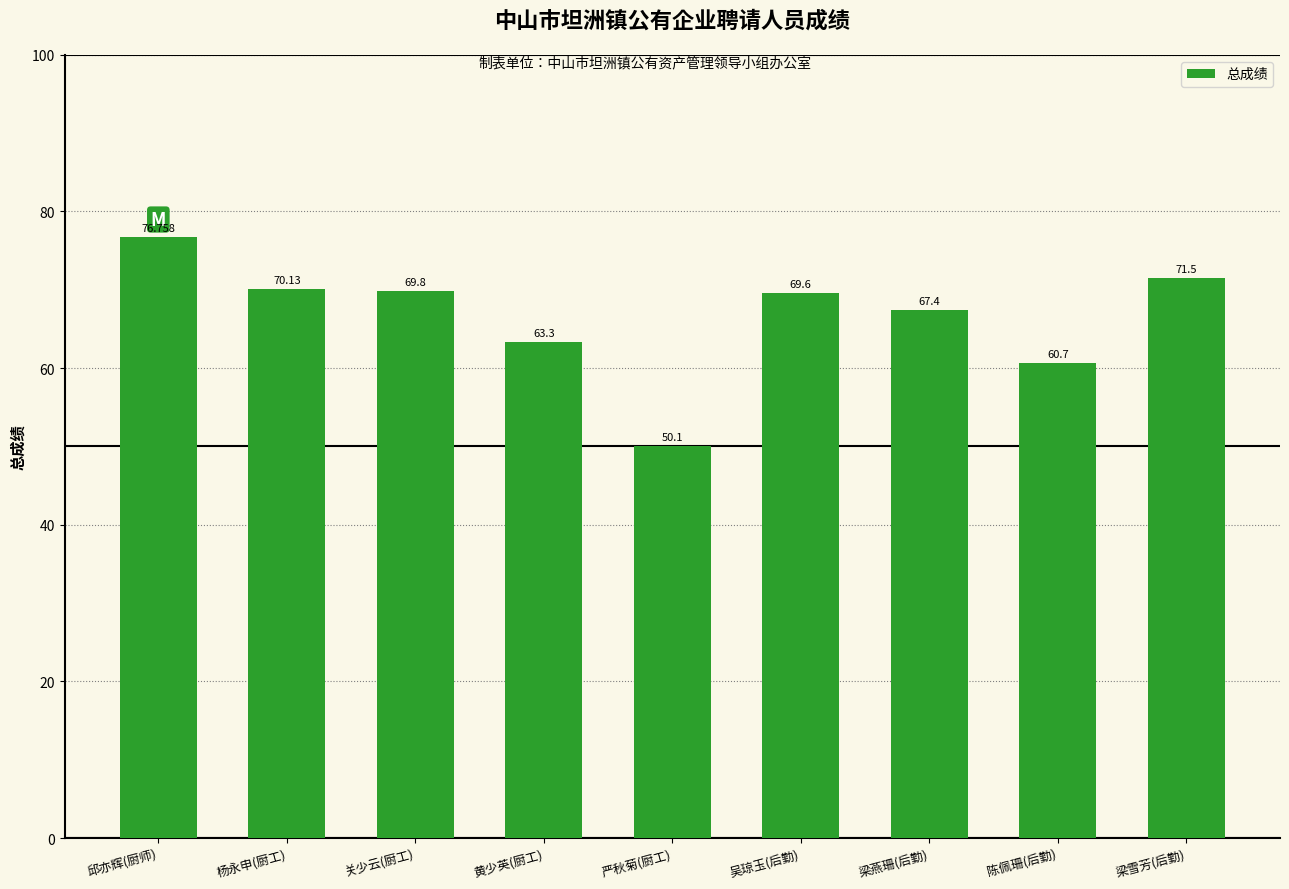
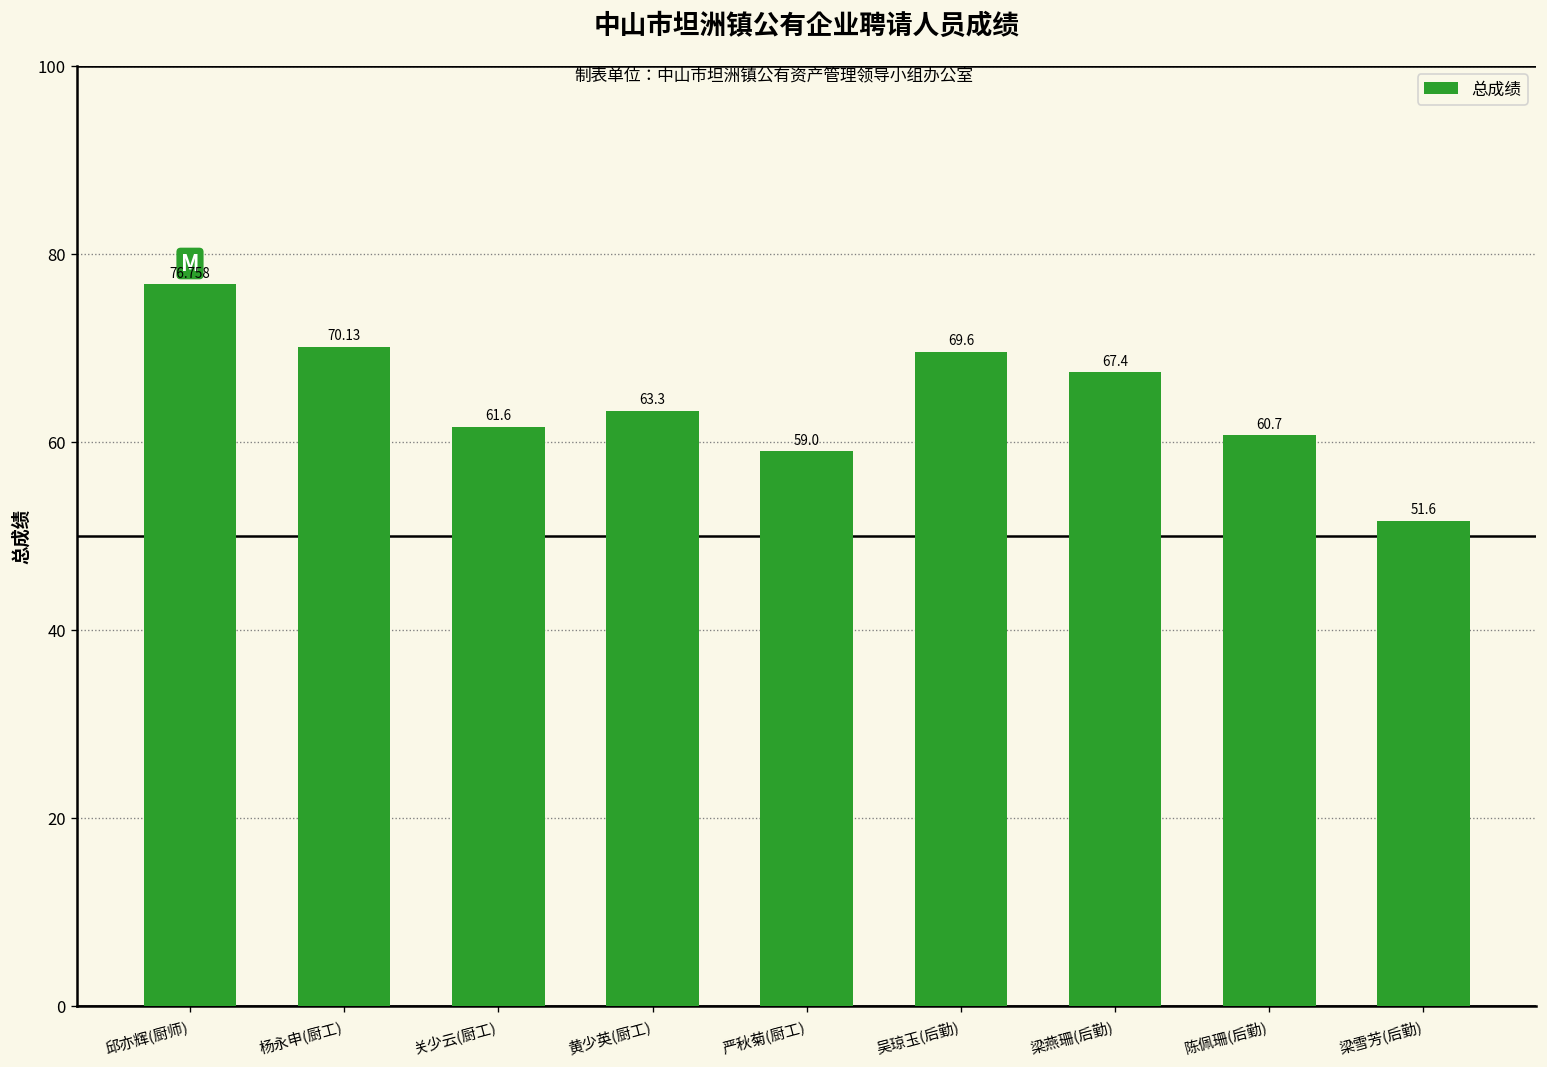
关少云(厨工): 69.8 -> 61.6
严秋菊(厨工): 50.1 -> 59.0
梁雪芳(后勤): 71.5 -> 51.6
